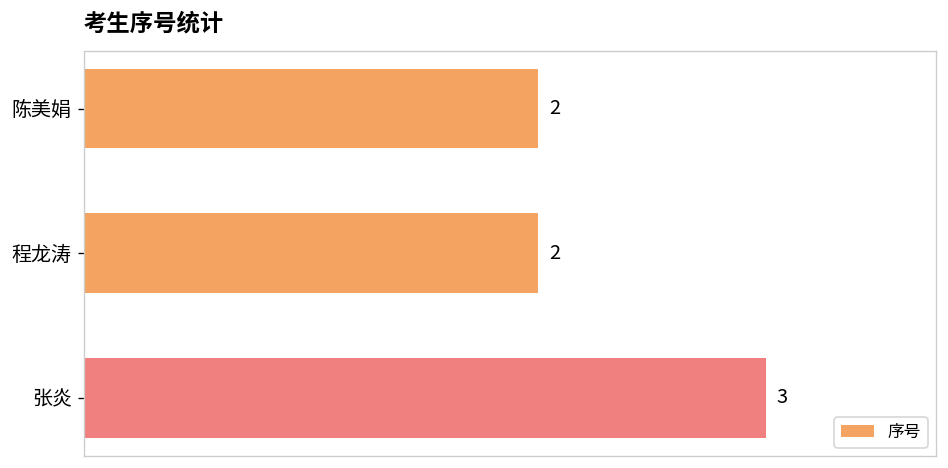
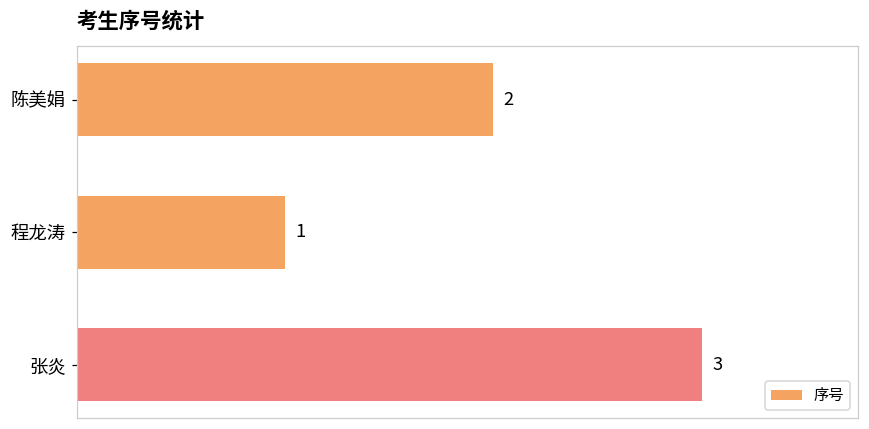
程龙涛: 2 -> 1
